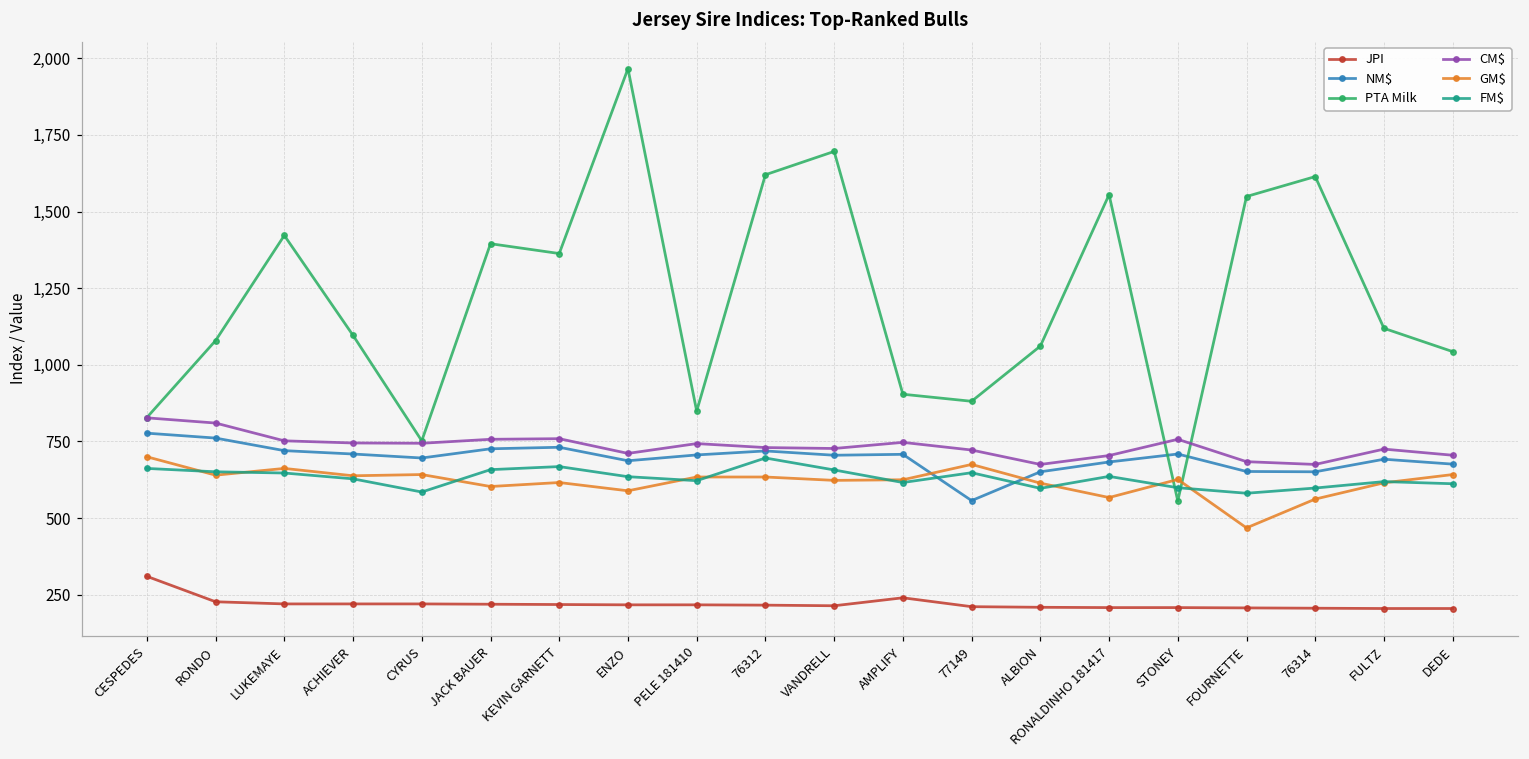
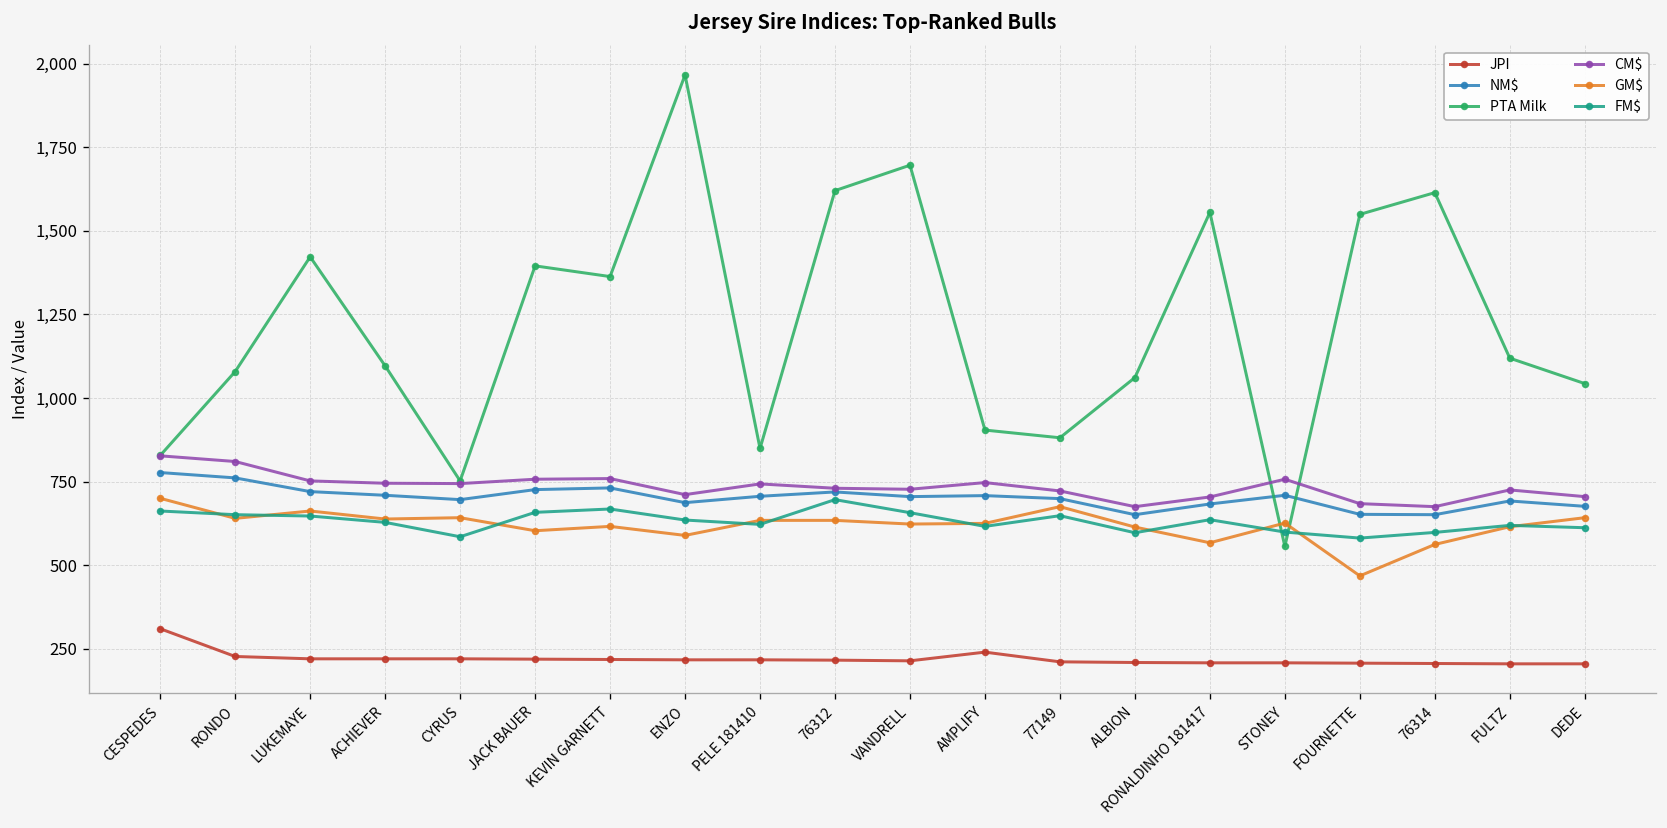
NM$, 77149: 560 -> 700
